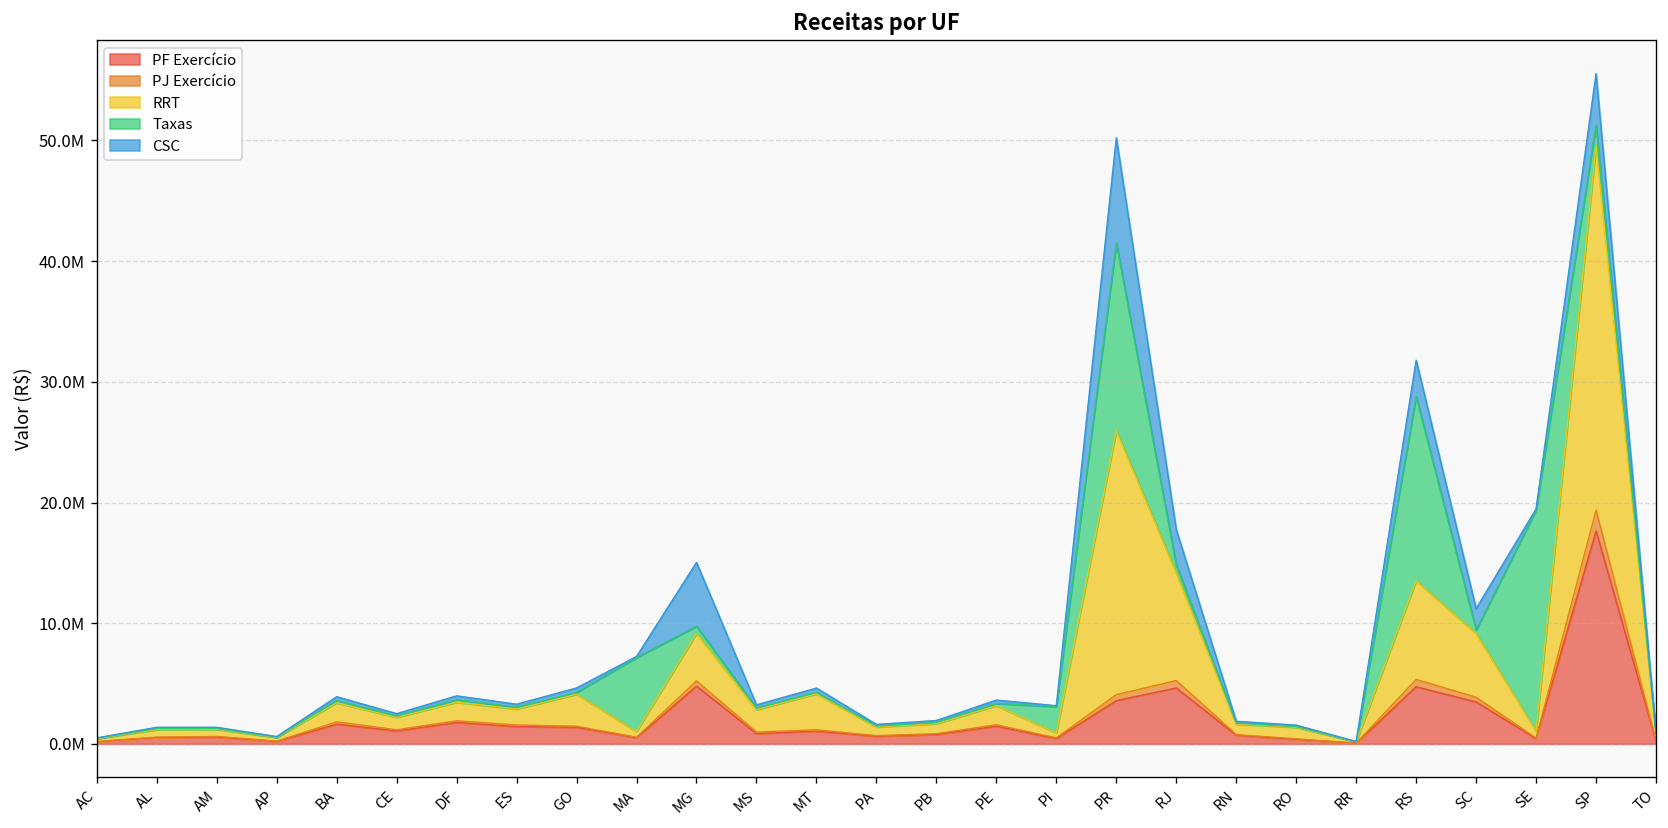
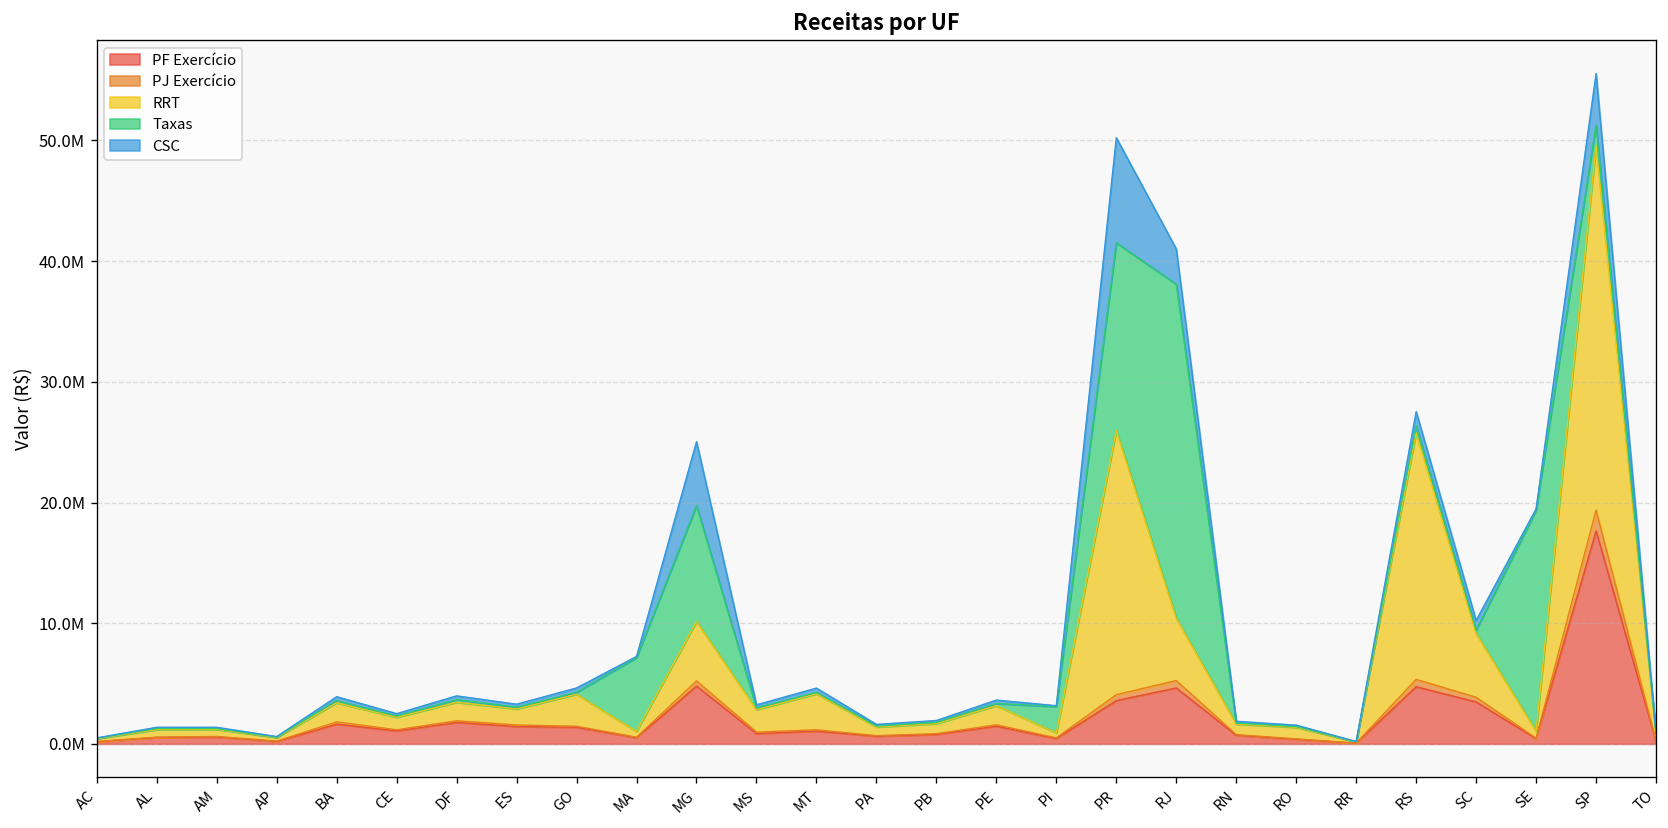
RRT, MG: 3900000 -> 4900000
Taxas, MG: 600000 -> 9600000
RRT, RJ: 8900000 -> 5200000
Taxas, RJ: 700000 -> 27700000
RRT, RS: 8200000 -> 20400000
Taxas, RS: 15300000 -> 600000
CSC, RS: 3000000 -> 1200000
CSC, SC: 1800000 -> 800000
